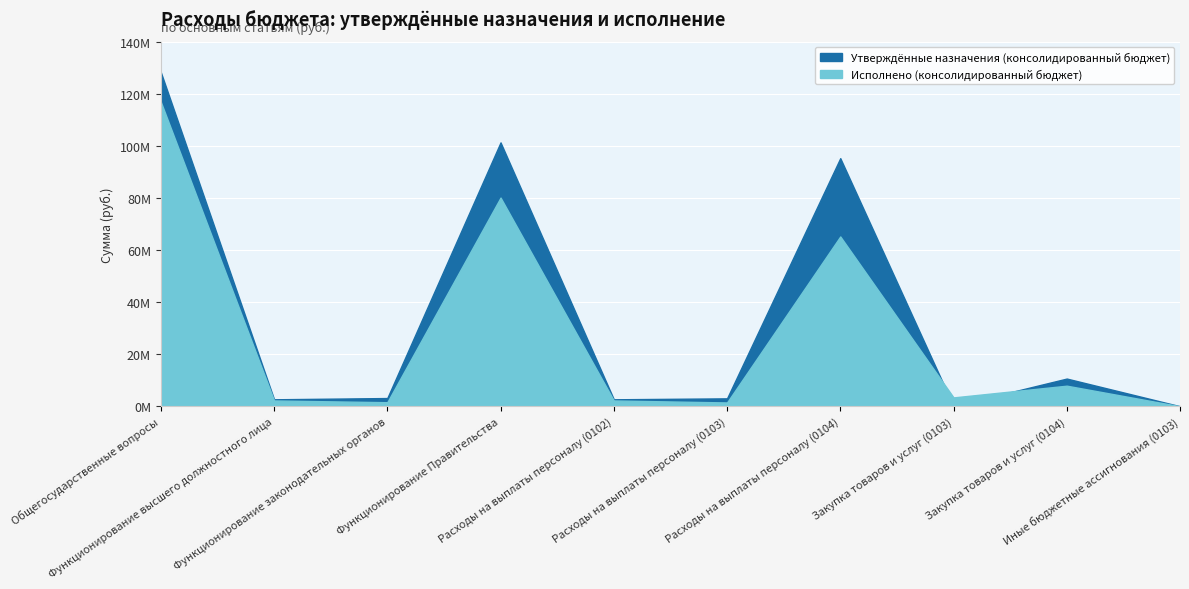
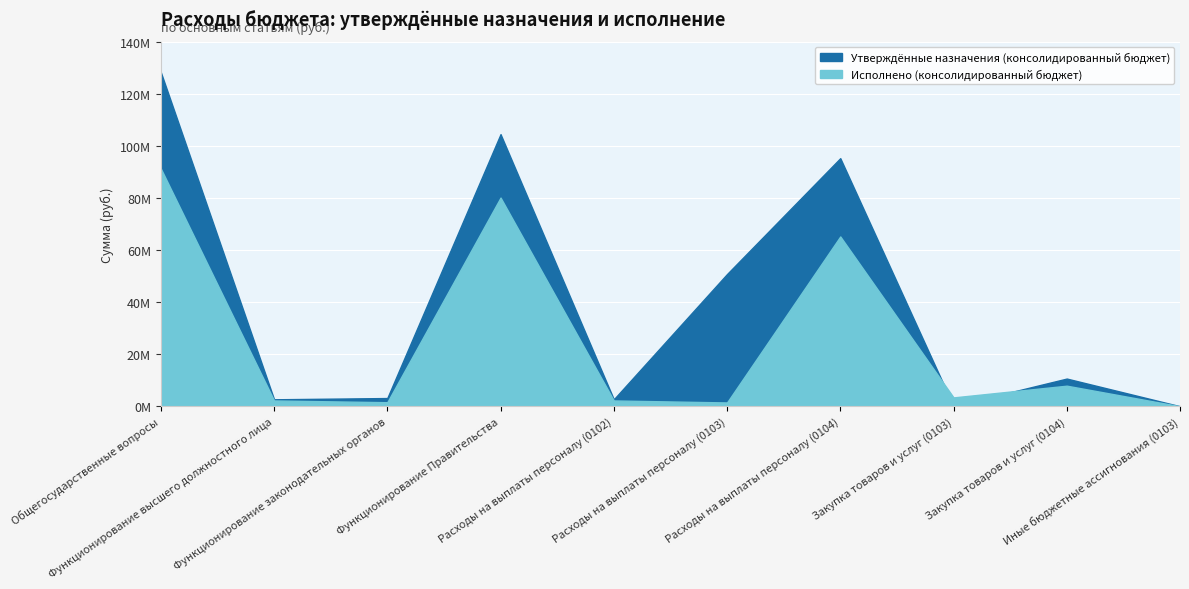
Исполнено (консолидированный бюджет), Общегосударственные вопросы: 117000000 -> 91000000
Утверждённые назначения (консолидированный бюджет), Функционирование Правительства: 101000000 -> 104000000
Утверждённые назначения (консолидированный бюджет), Расходы на выплаты персоналу (0103): 3000000 -> 51000000
